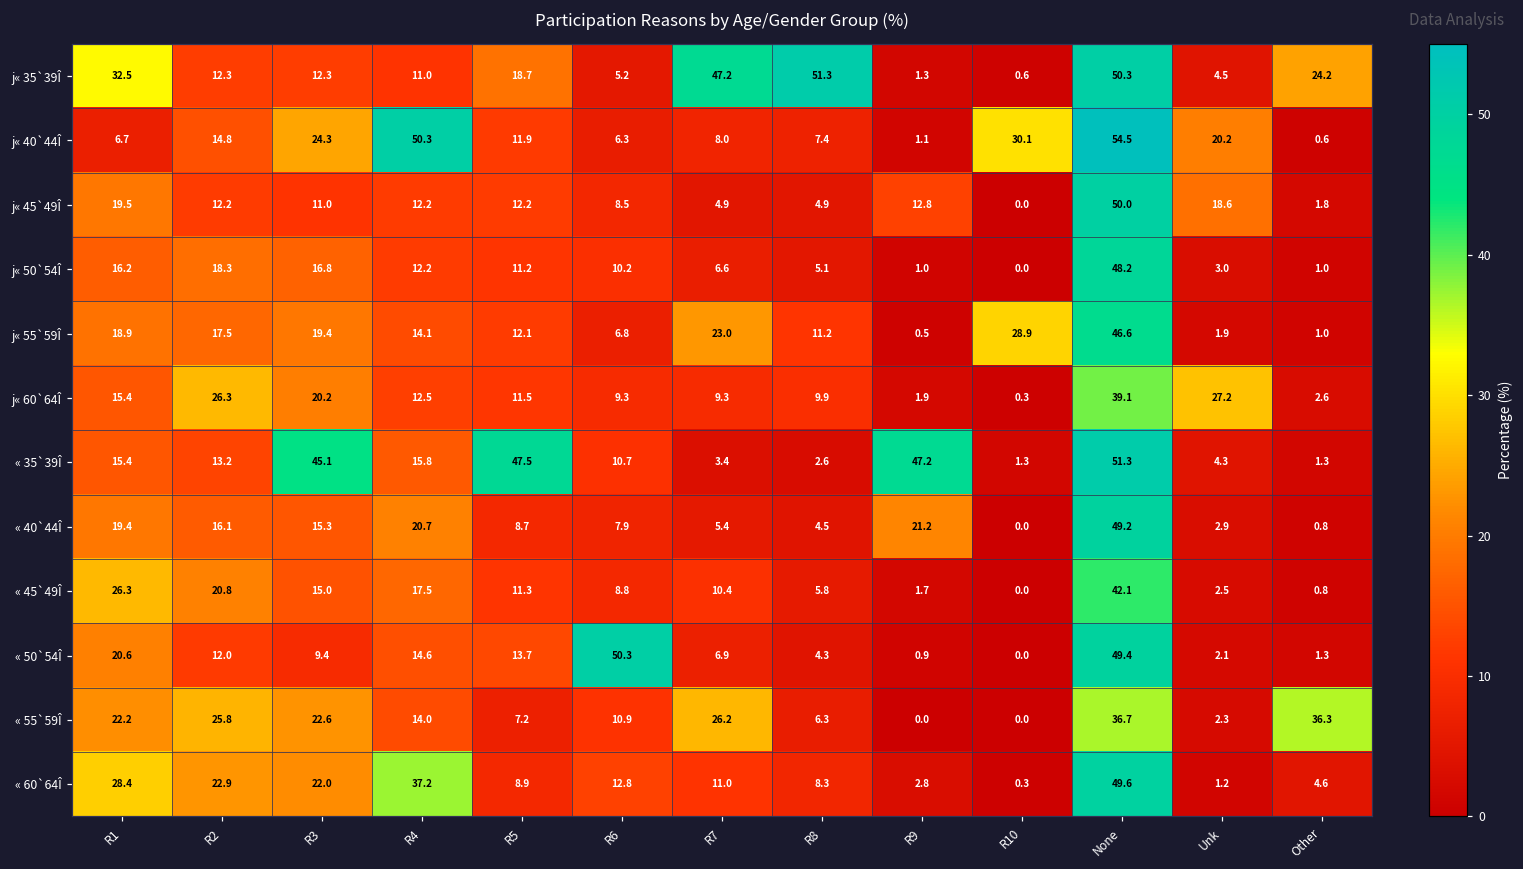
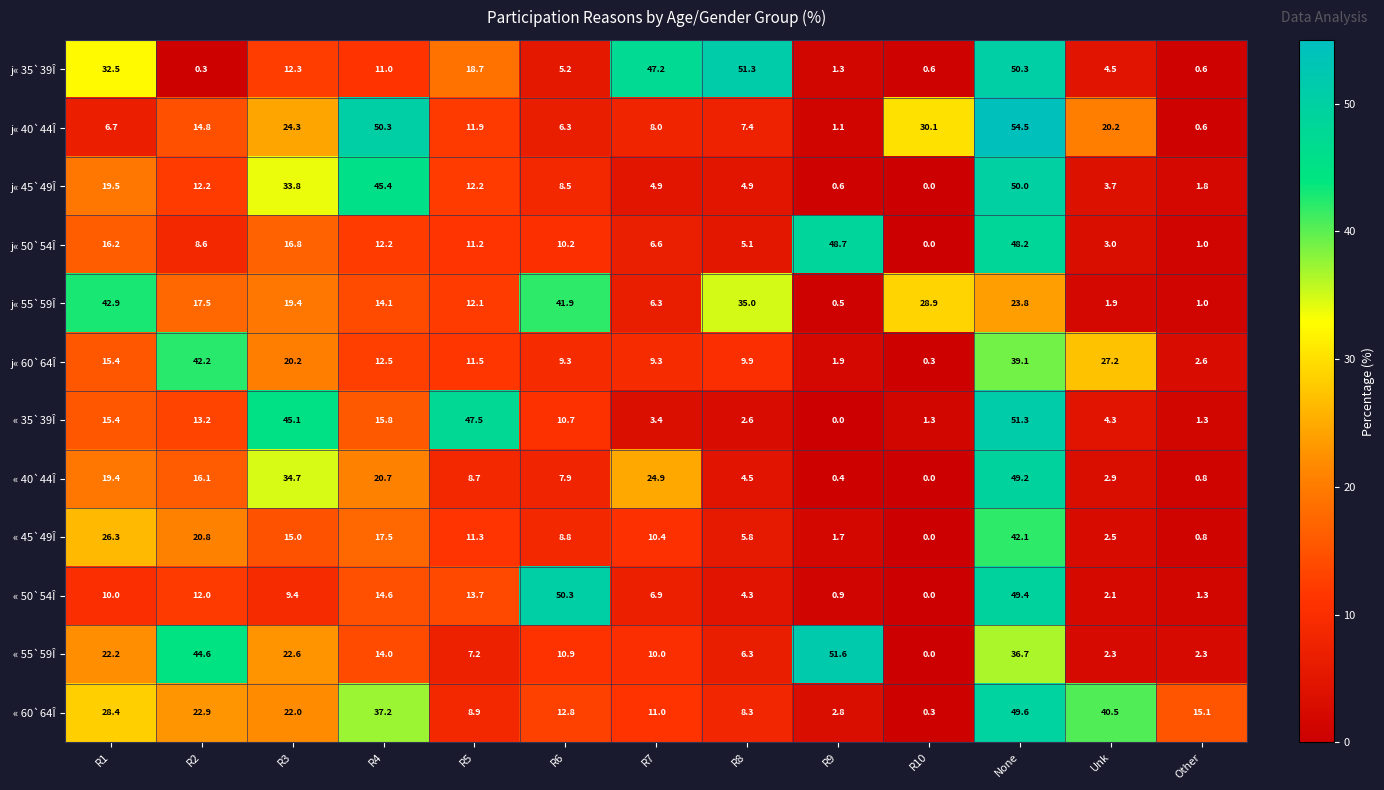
j« 35`39Î, R2: 12.3 -> 0.3
j« 35`39Î, Other: 24.2 -> 0.6
j« 45`49Î, R3: 11.0 -> 33.8
j« 45`49Î, R4: 12.2 -> 45.4
j« 45`49Î, R9: 12.8 -> 0.6
j« 45`49Î, Unk: 18.6 -> 3.7
j« 50`54Î, R2: 18.3 -> 8.6
j« 50`54Î, R9: 1.0 -> 48.7
j« 55`59Î, R1: 18.9 -> 42.9
j« 55`59Î, R6: 6.8 -> 41.9
j« 55`59Î, R7: 23.0 -> 6.3
j« 55`59Î, R8: 11.2 -> 35.0
j« 55`59Î, None: 46.6 -> 23.8
j« 60`64Î, R2: 26.3 -> 42.2
« 35`39Î, R9: 47.2 -> 0.0
« 40`44Î, R3: 15.3 -> 34.7
« 40`44Î, R7: 5.4 -> 24.9
« 40`44Î, R9: 21.2 -> 0.4
« 50`54Î, R1: 20.6 -> 10.0
« 55`59Î, R2: 25.8 -> 44.6
« 55`59Î, R7: 26.2 -> 10.0
« 55`59Î, R9: 0.0 -> 51.6
« 55`59Î, Other: 36.3 -> 2.3
« 60`64Î, Unk: 1.2 -> 40.5
« 60`64Î, Other: 4.6 -> 15.1
